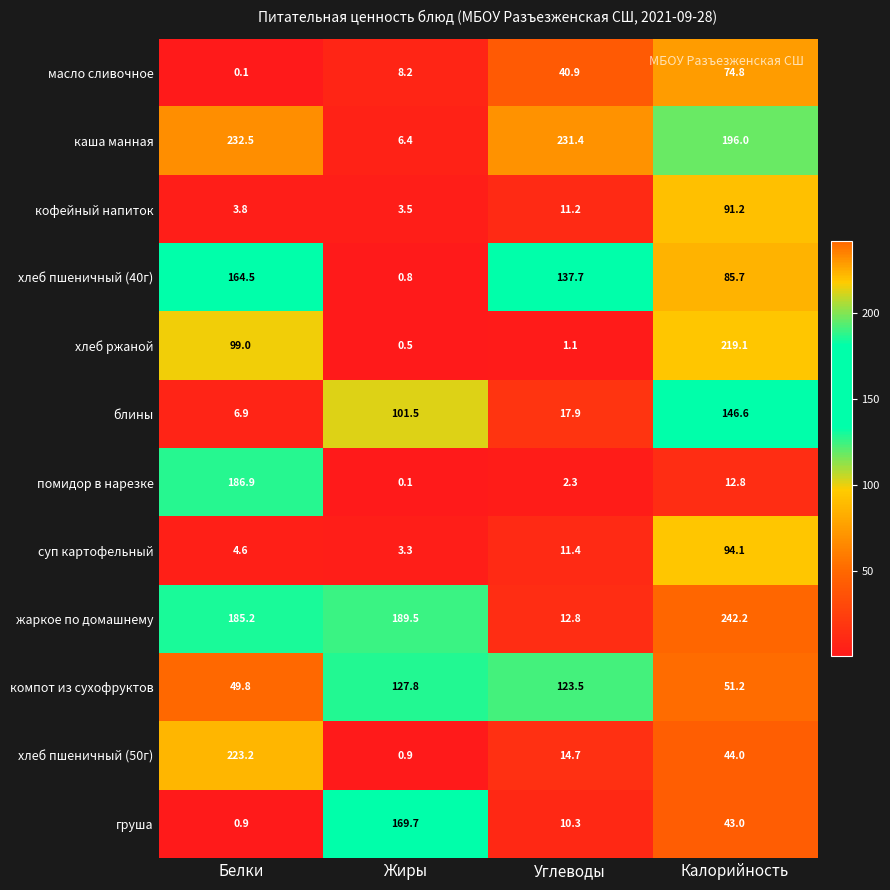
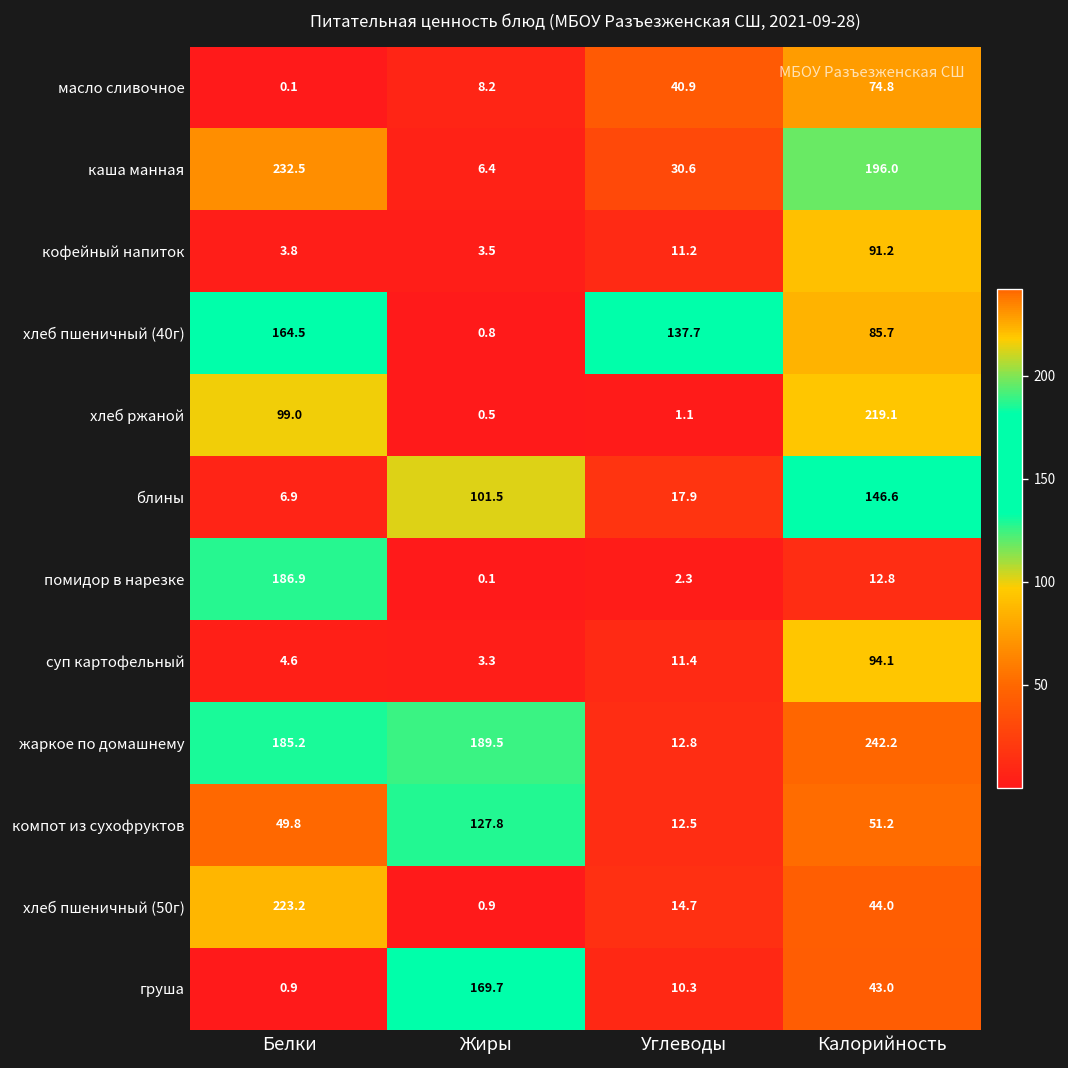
каша манная, Углеводы: 231.4 -> 30.6
компот из сухофруктов, Углеводы: 123.5 -> 12.5
